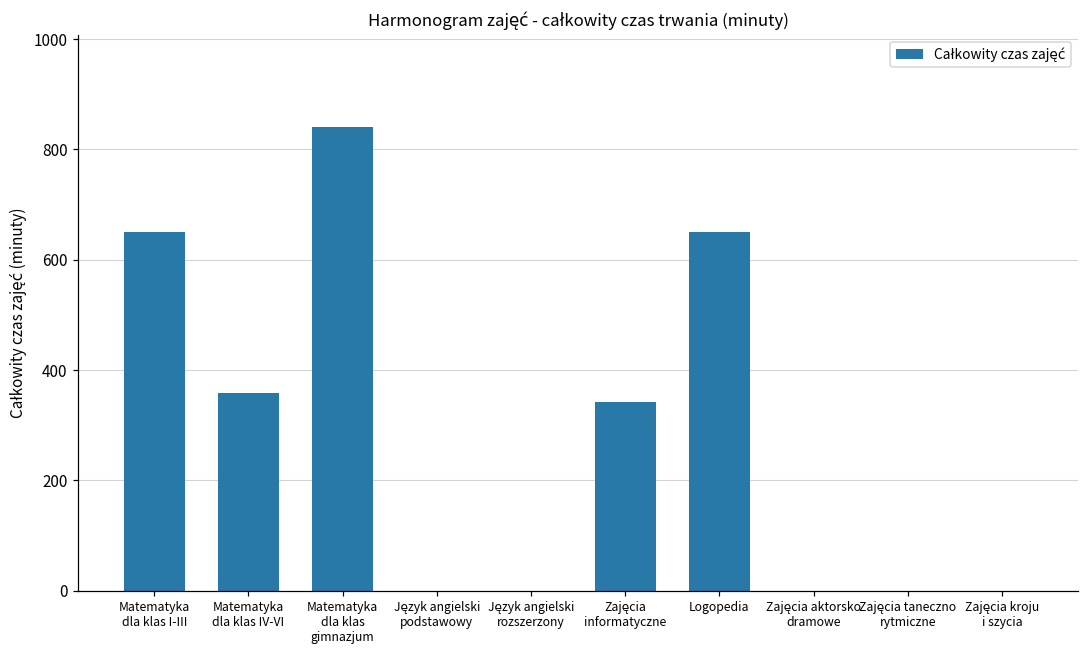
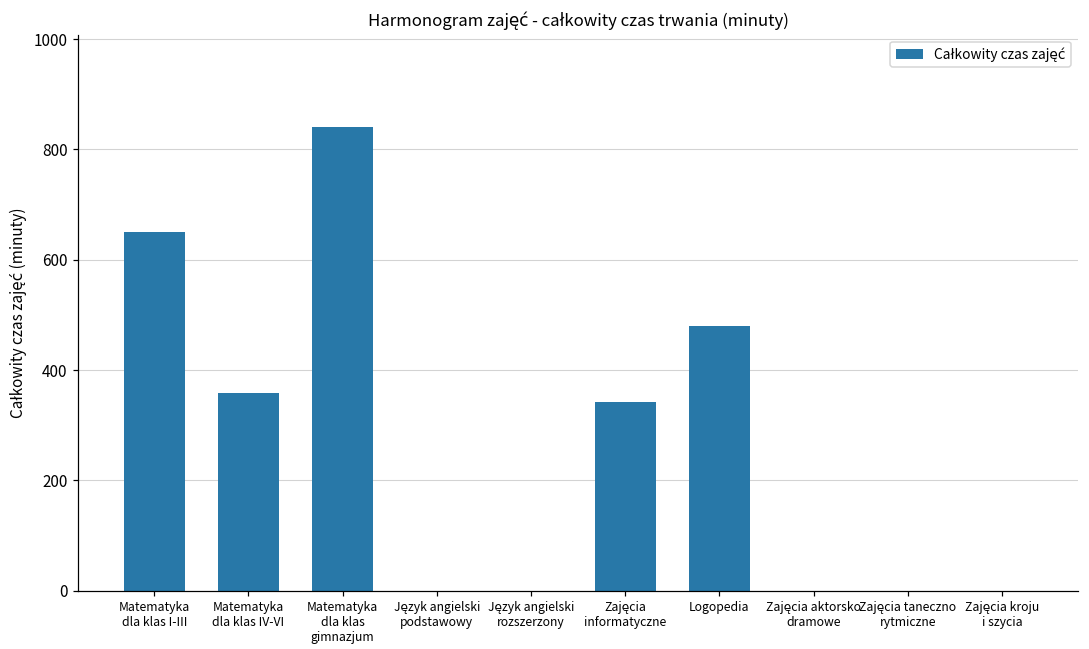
Logopedia: 650 -> 480
